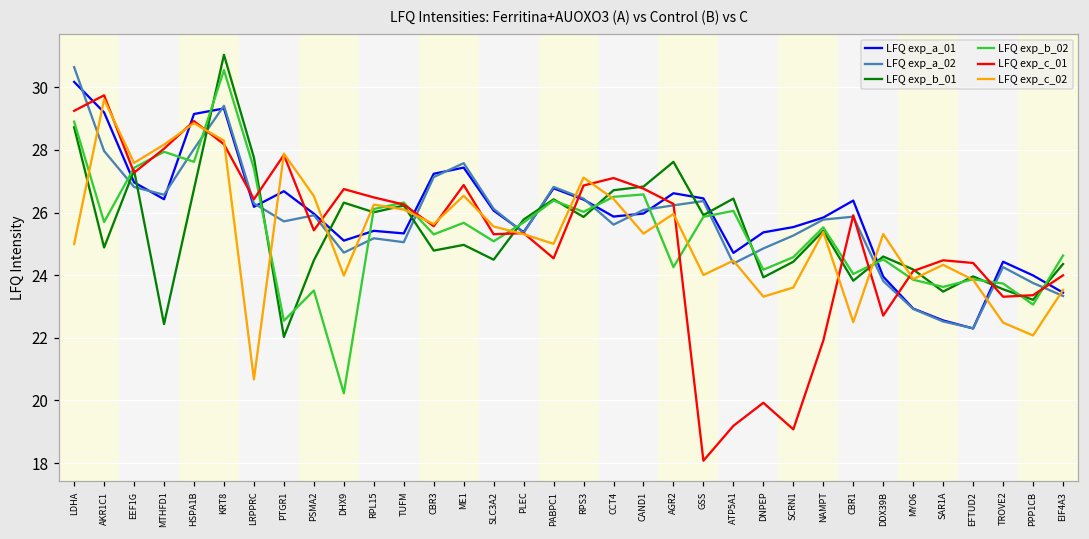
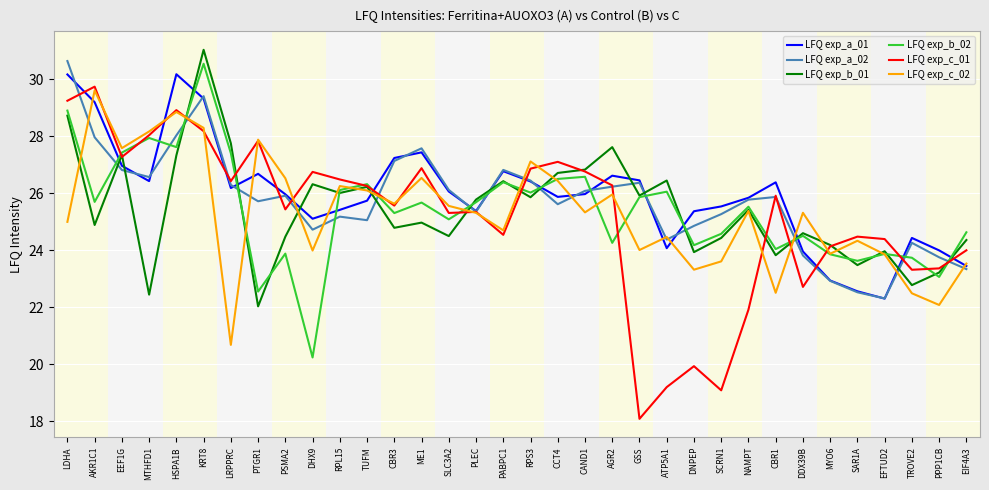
LFQ exp_a_01, HSPA1B: 29.1 -> 30.2
LFQ exp_b_01, HSPA1B: 26.8 -> 27.3
LFQ exp_b_02, PSMA2: 23.5 -> 23.9
LFQ exp_a_01, TUFM: 25.3 -> 25.7
LFQ exp_c_02, PABPC1: 25.0 -> 24.7
LFQ exp_a_01, ATP5A1: 24.7 -> 24.1
LFQ exp_b_01, TROVE2: 23.6 -> 22.8
